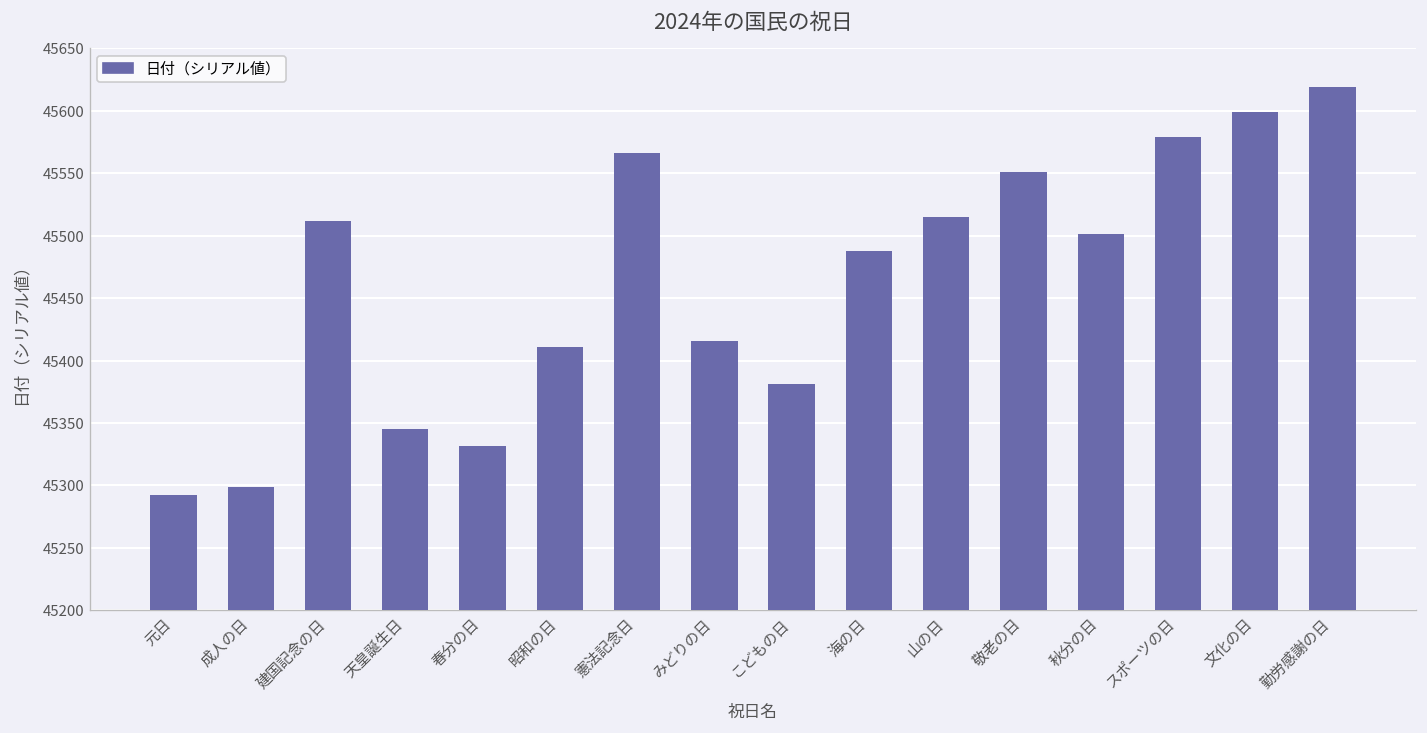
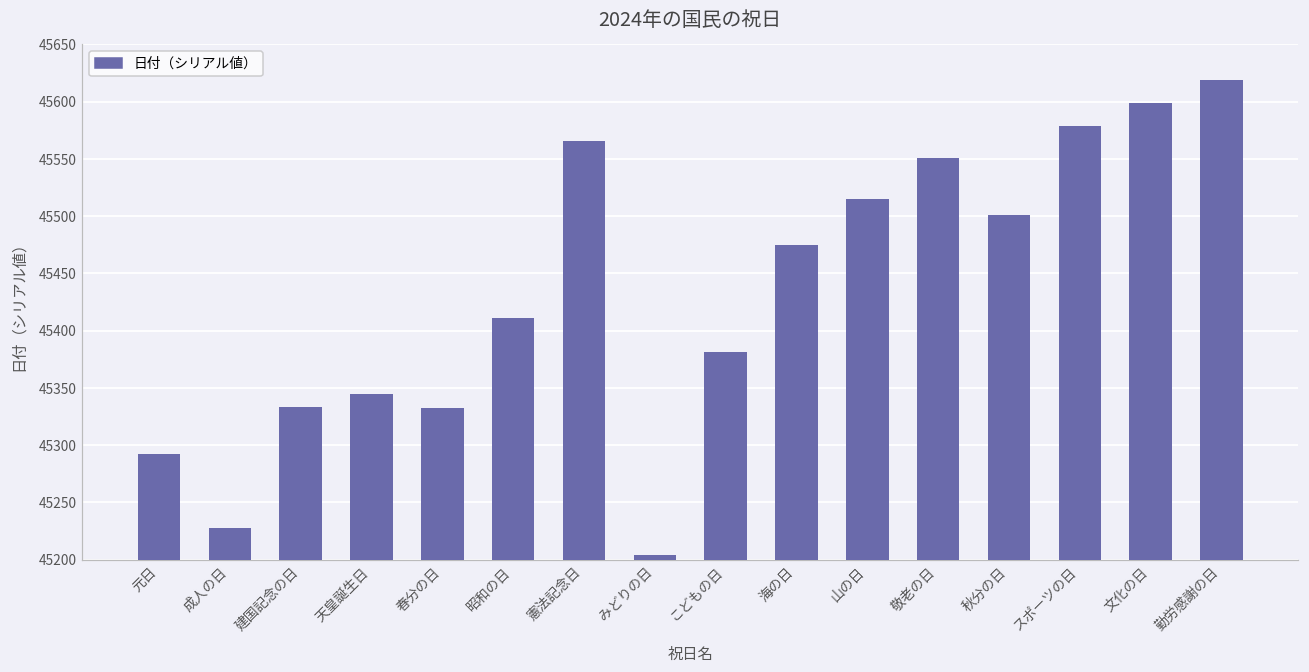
成人の日: 45299 -> 45228
建国記念の日: 45512 -> 45333
みどりの日: 45416 -> 45204
海の日: 45488 -> 45475
